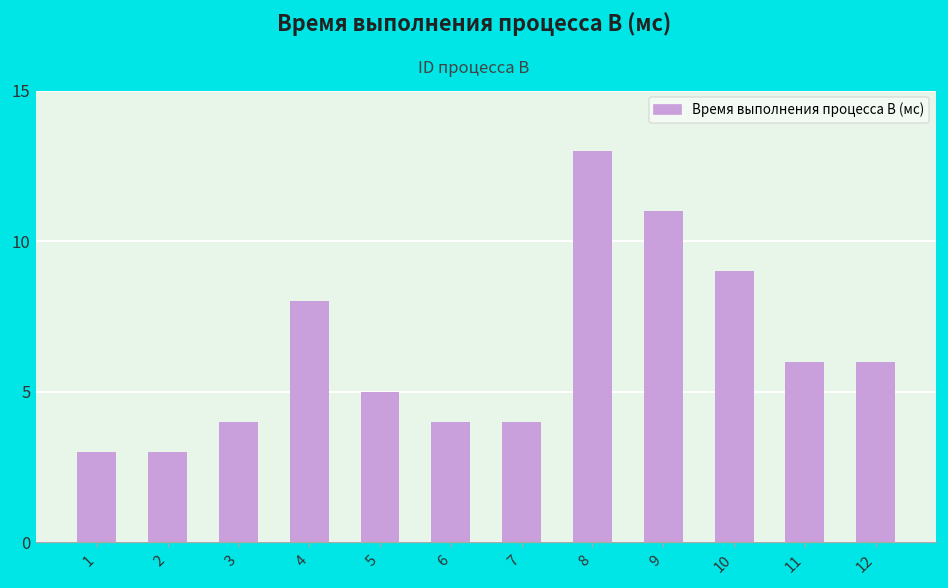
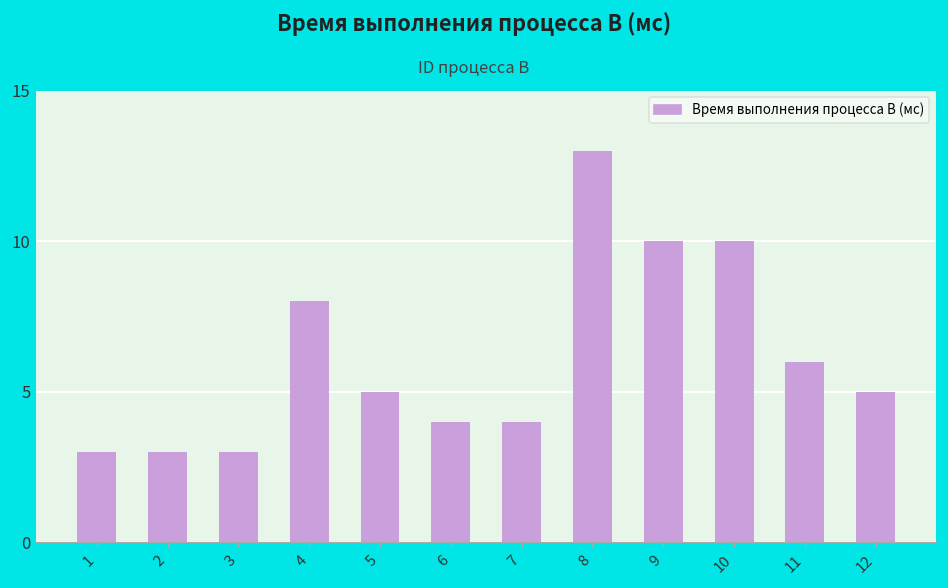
3: 4 -> 3
9: 11 -> 10
10: 9 -> 10
12: 6 -> 5
